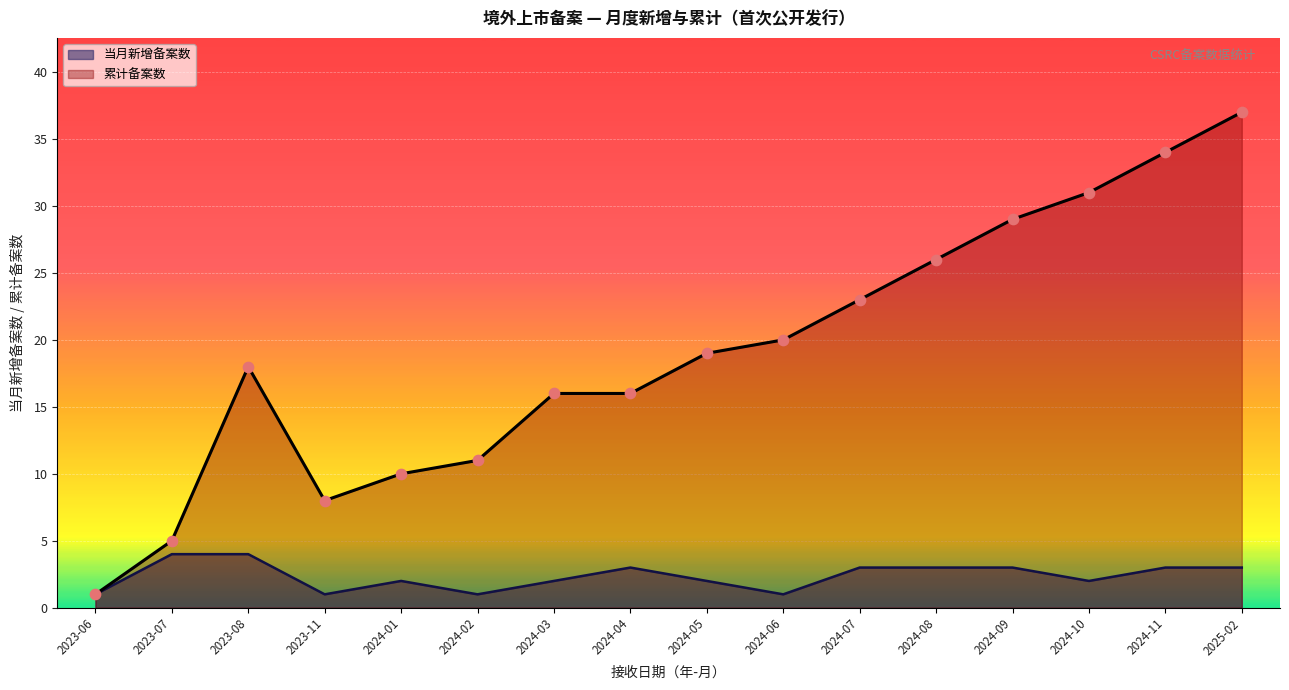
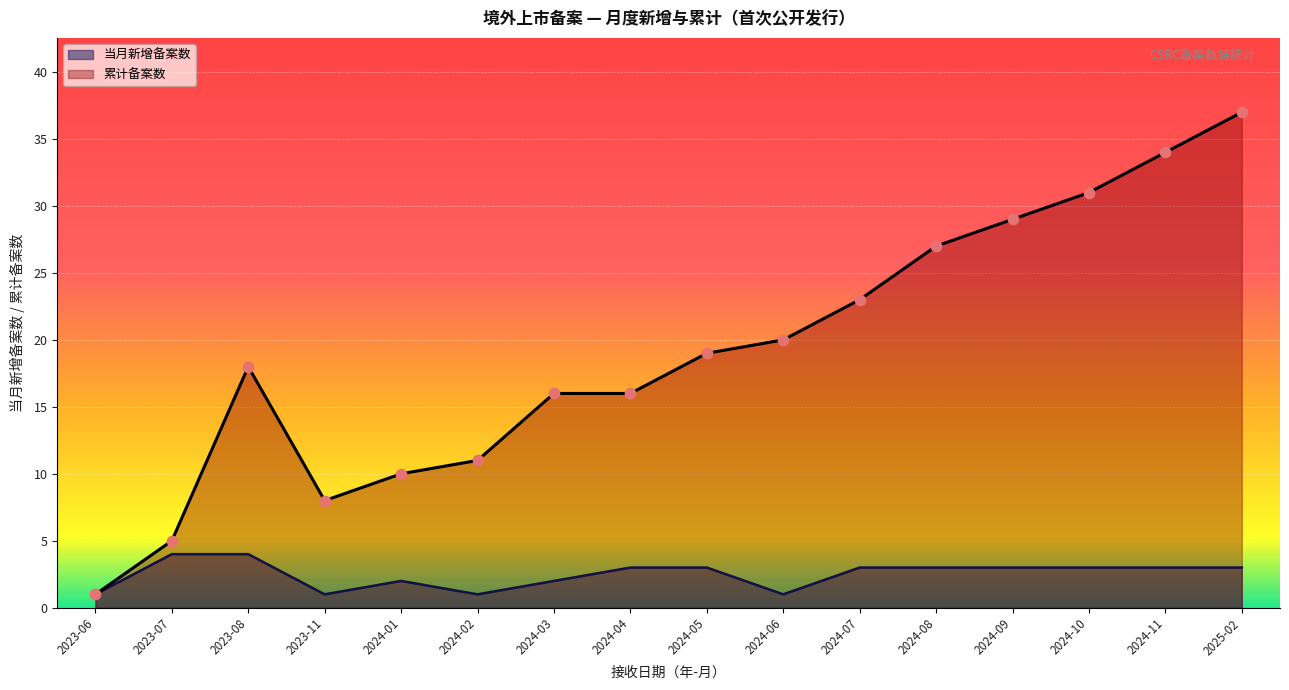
当月新增备案数, 2024-05: 2 -> 3
累计备案数, 2024-08: 26 -> 27
当月新增备案数, 2024-10: 2 -> 3
